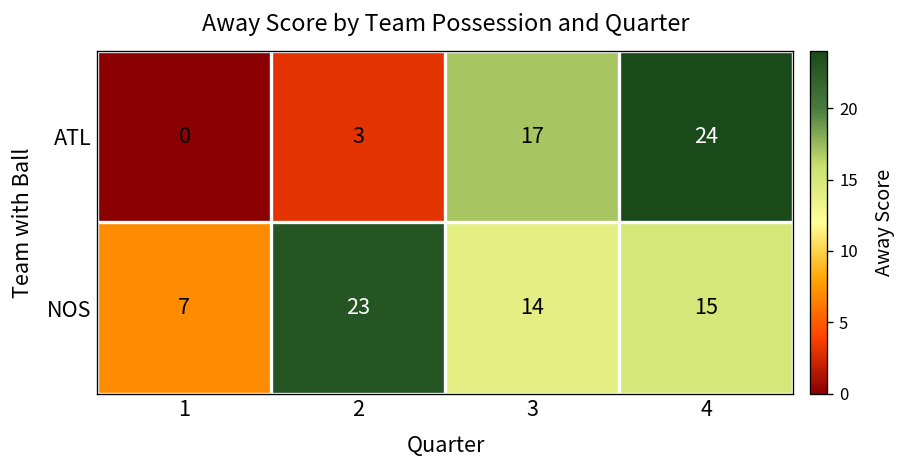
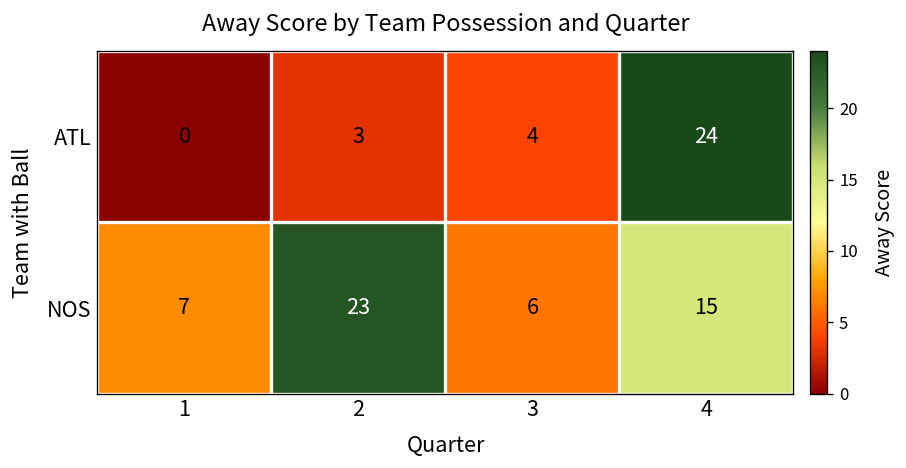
ATL, 3: 17 -> 4
NOS, 3: 14 -> 6
